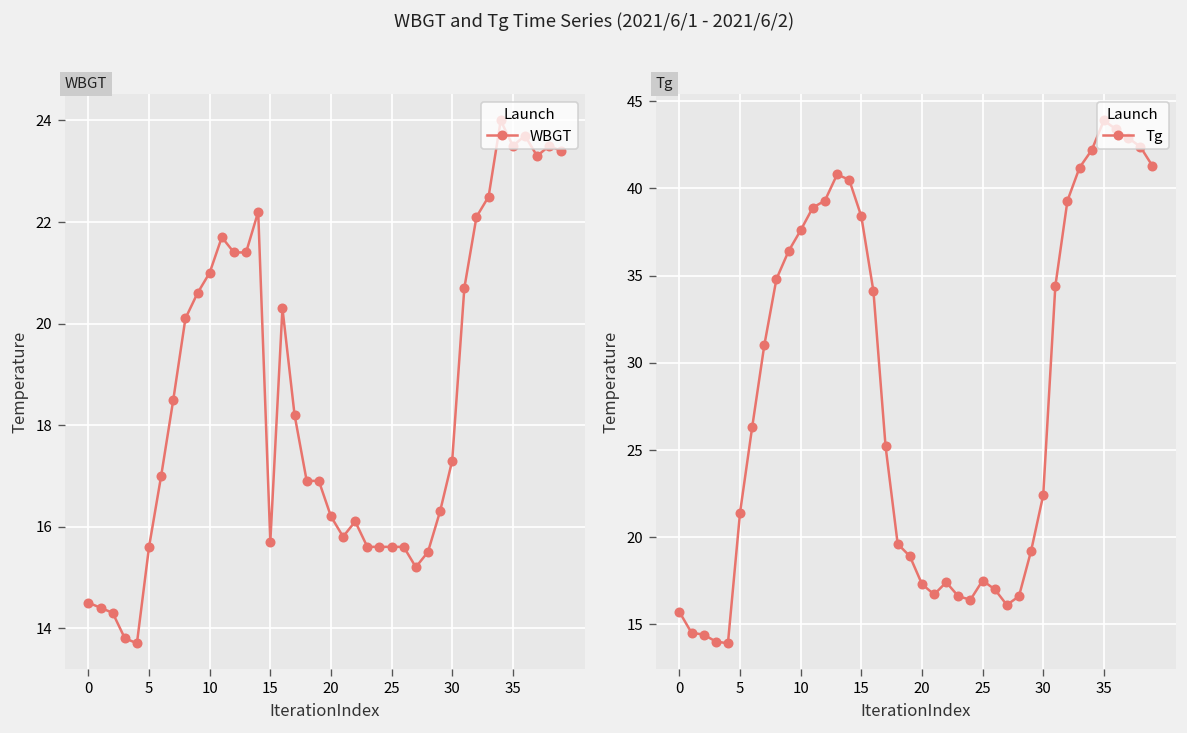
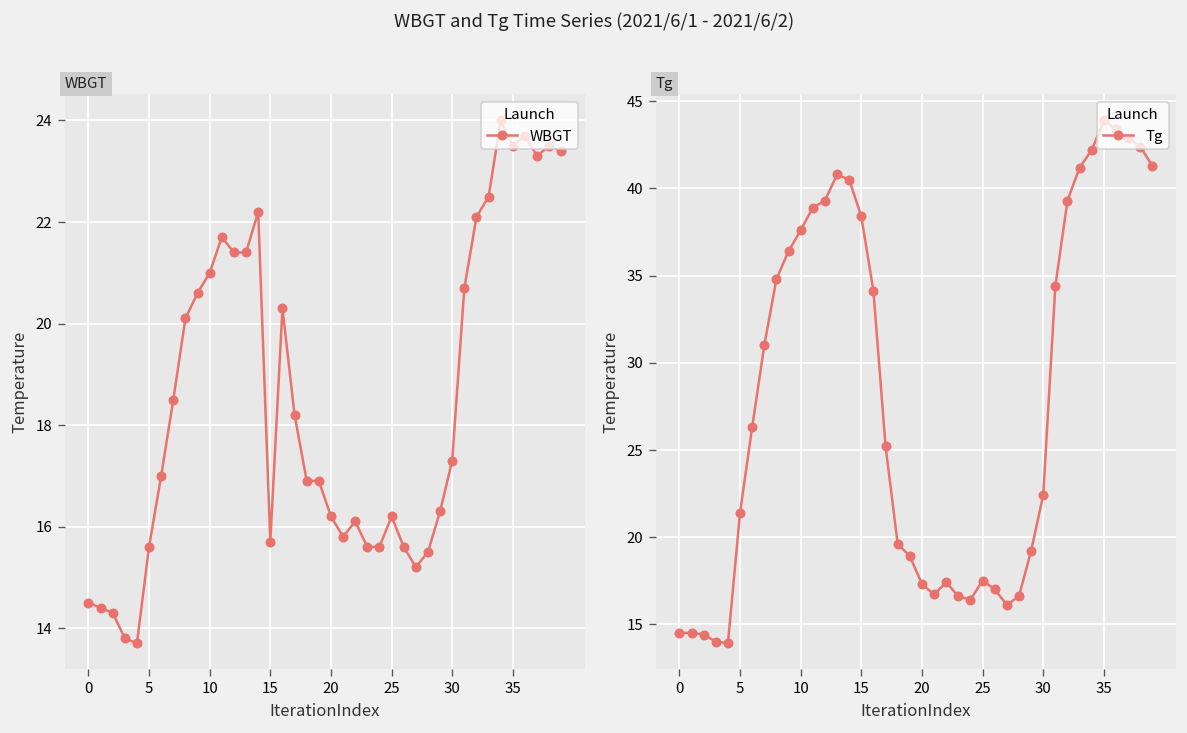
WBGT, 25: 15.6 -> 16.2
Tg, 0: 15.7 -> 14.5
